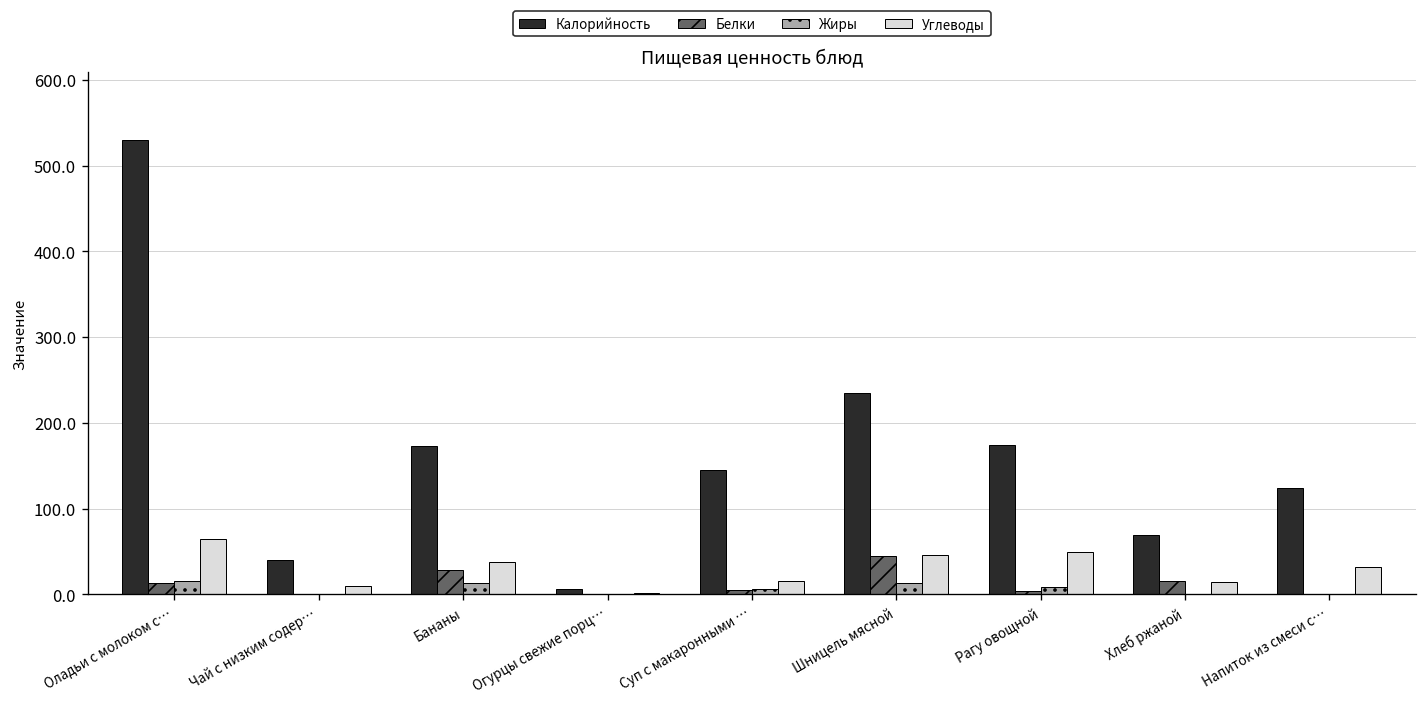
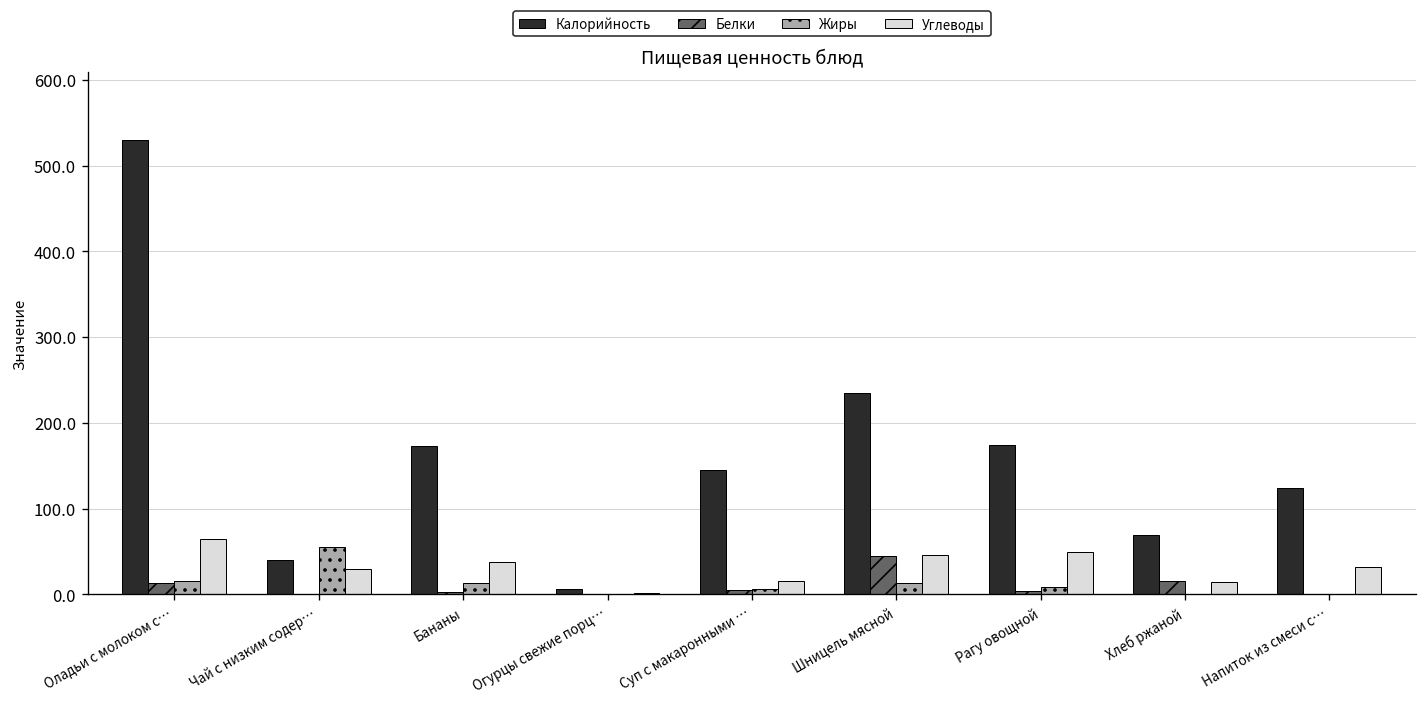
Жиры, Чай с низким содер…: 0 -> 50
Углеводы, Чай с низким содер…: 10 -> 30
Белки, Бананы: 30 -> 0
